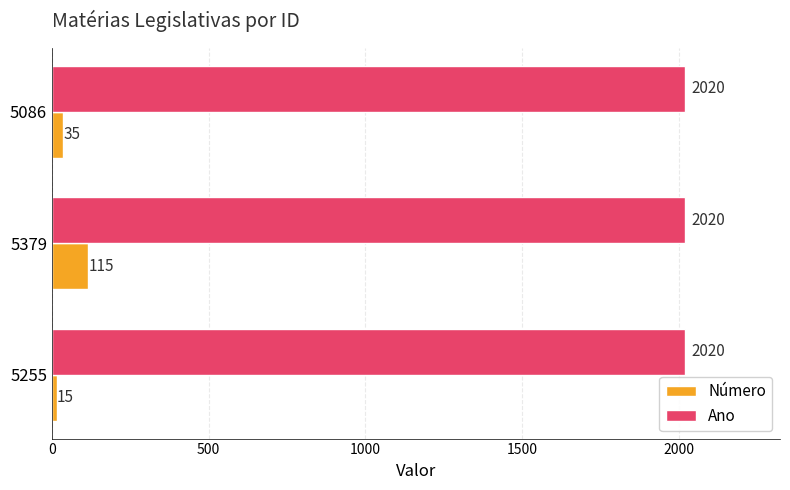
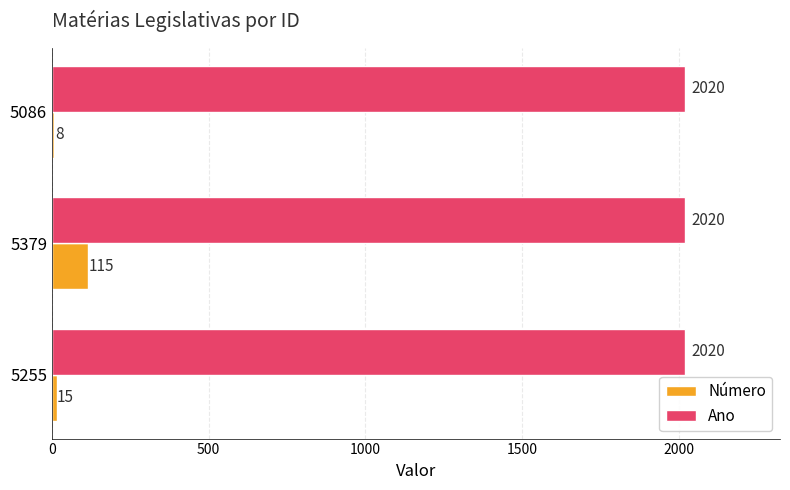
Número, 5086: 35 -> 8
